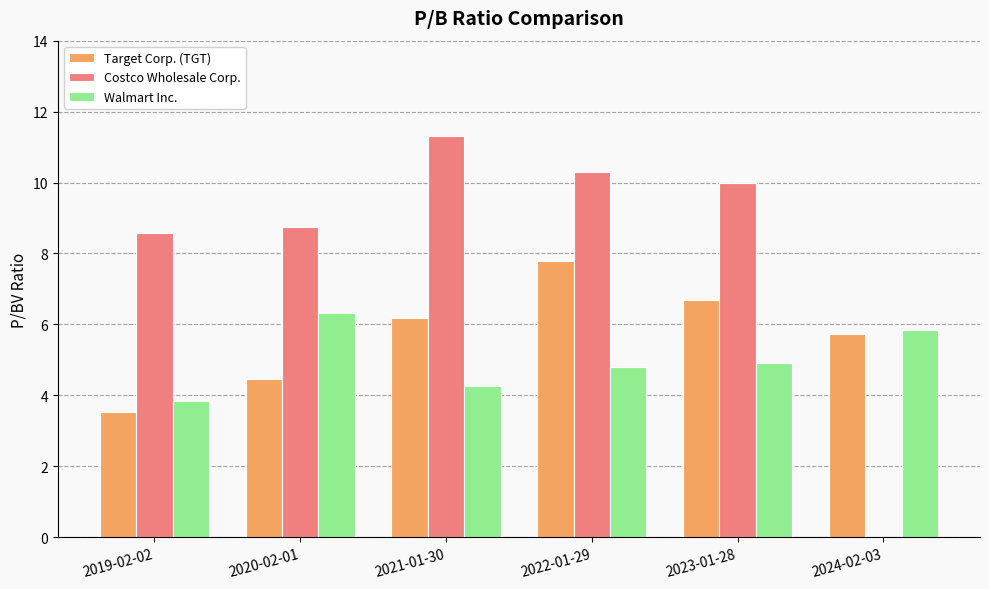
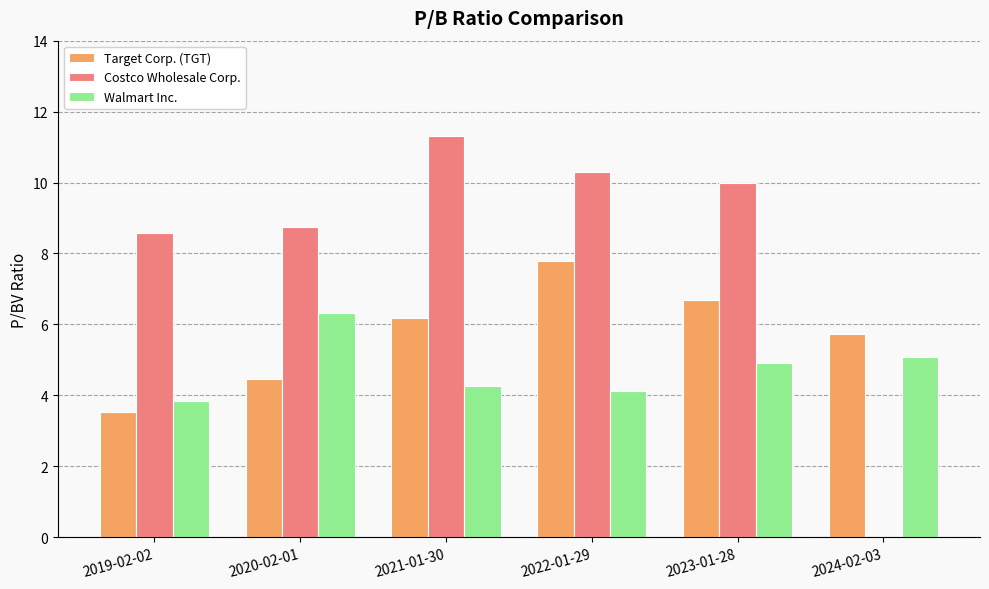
Walmart Inc., 2022-01-29: 4.8 -> 4.1
Walmart Inc., 2024-02-03: 5.8 -> 5.1
